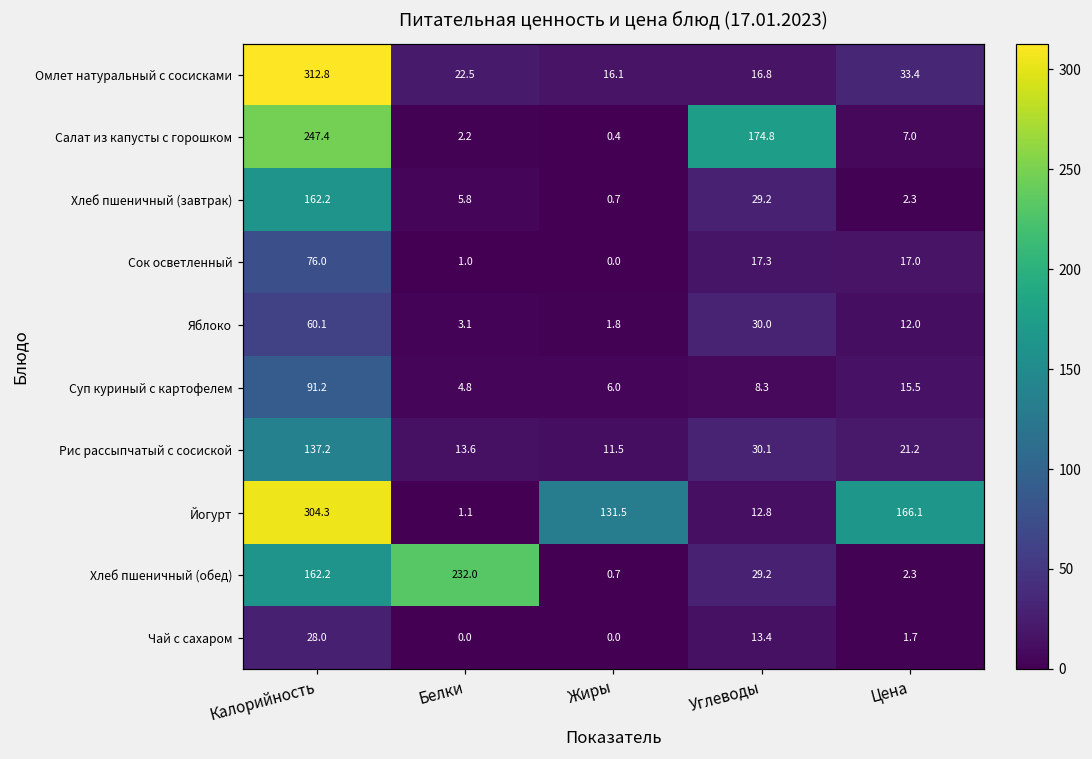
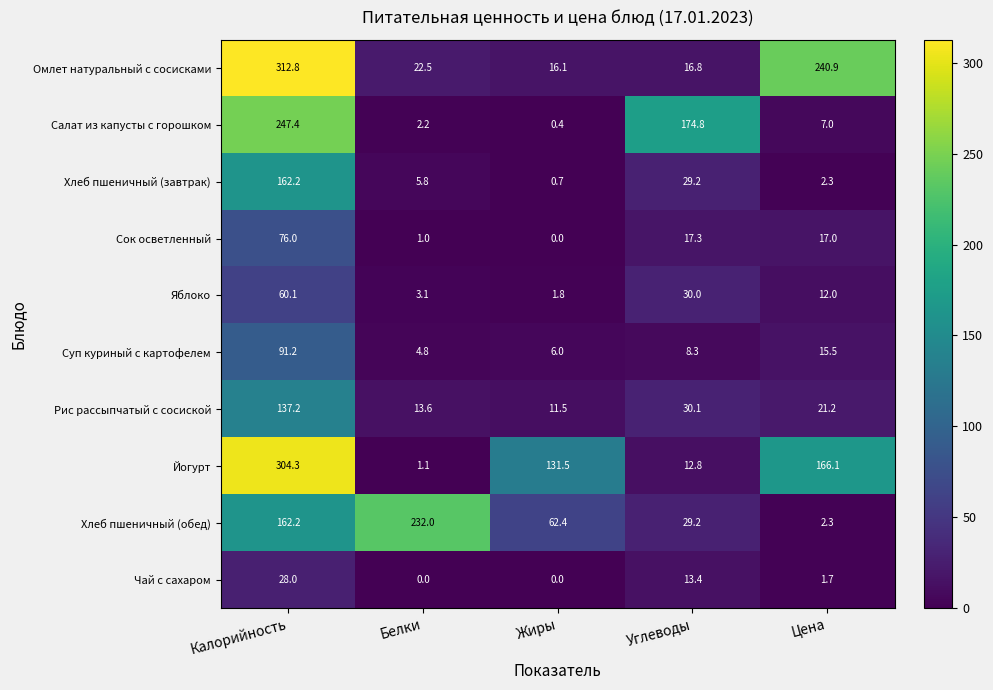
Омлет натуральный с сосисками, Цена: 33.4 -> 240.9
Хлеб пшеничный (обед), Жиры: 0.7 -> 62.4
